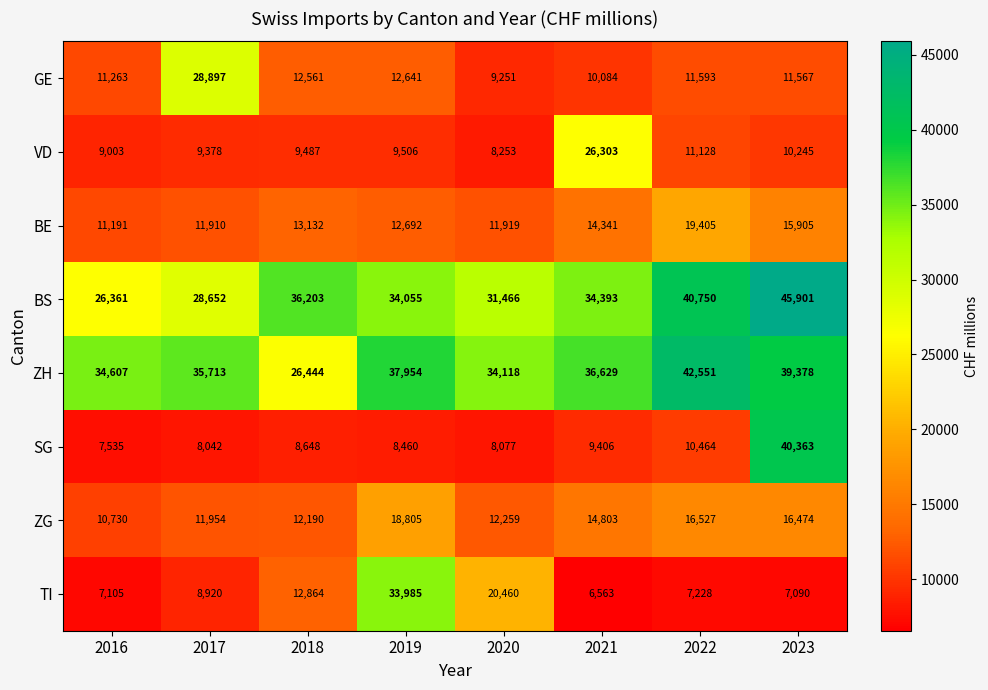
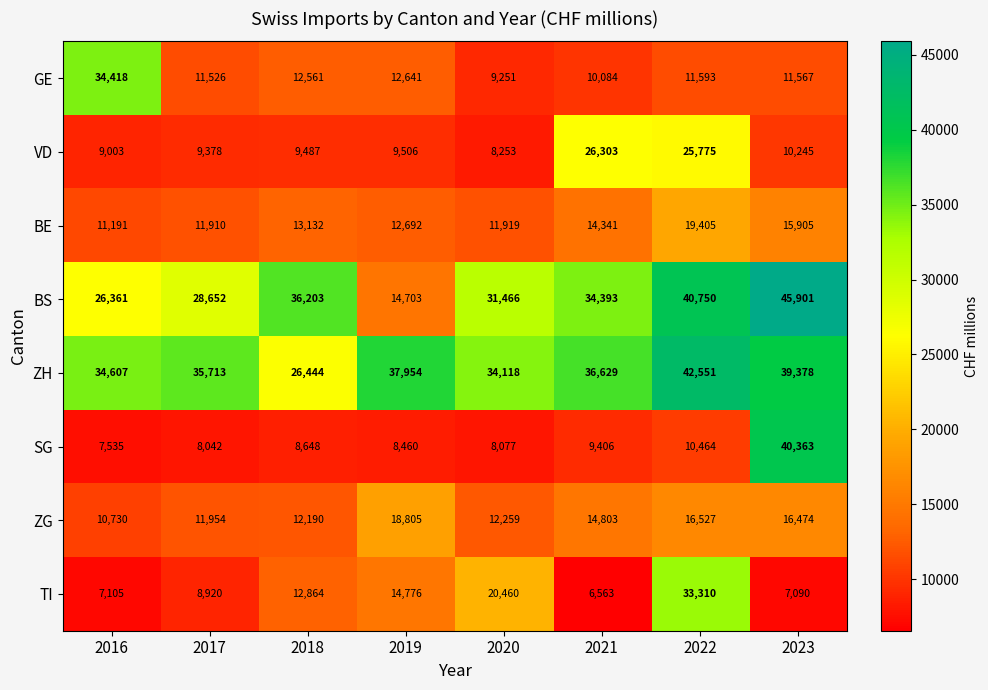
GE, 2016: 11,263 -> 34,418
GE, 2017: 28,897 -> 11,526
VD, 2022: 11,128 -> 25,775
BS, 2019: 34,055 -> 14,703
TI, 2019: 33,985 -> 14,776
TI, 2022: 7,228 -> 33,310
